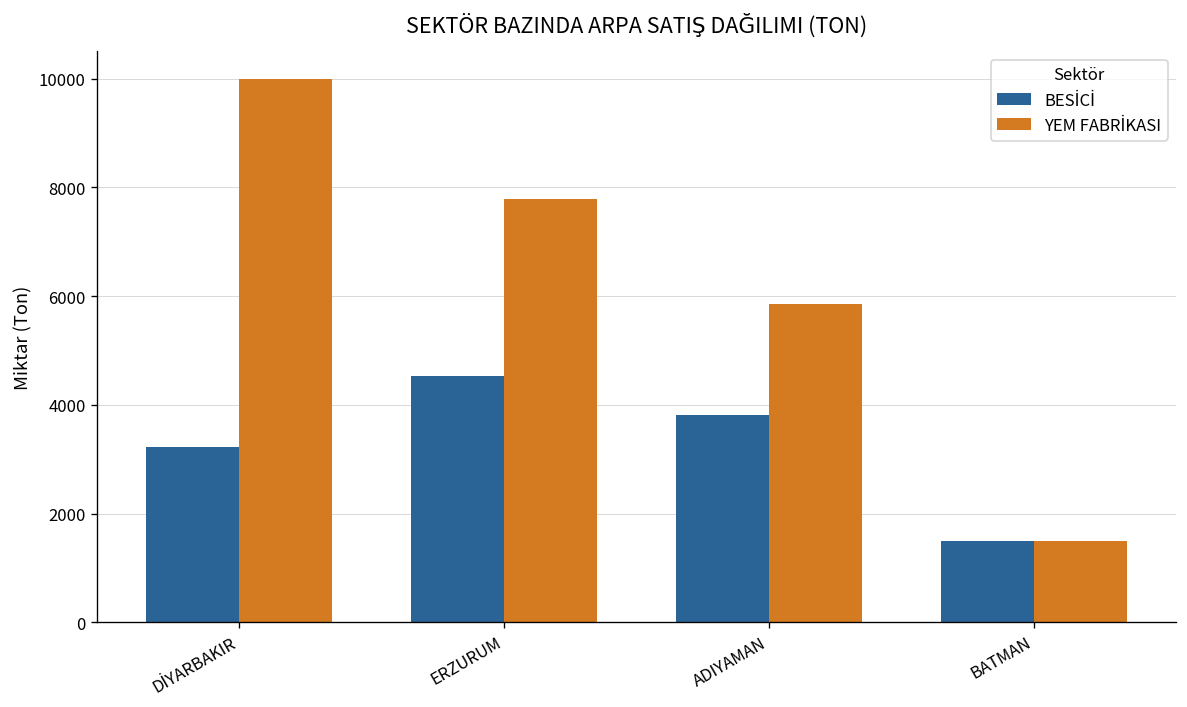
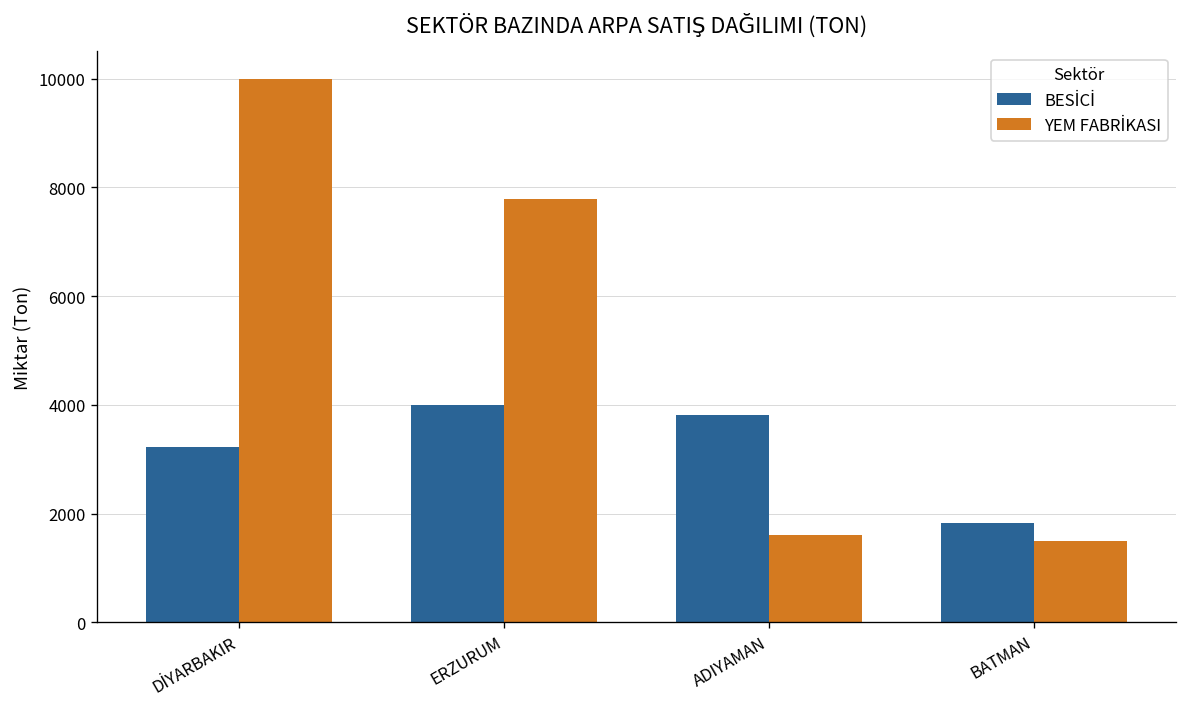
BESİCİ, ERZURUM: 4500 -> 4000
YEM FABRİKASI, ADIYAMAN: 5900 -> 1600
BESİCİ, BATMAN: 1500 -> 1800
